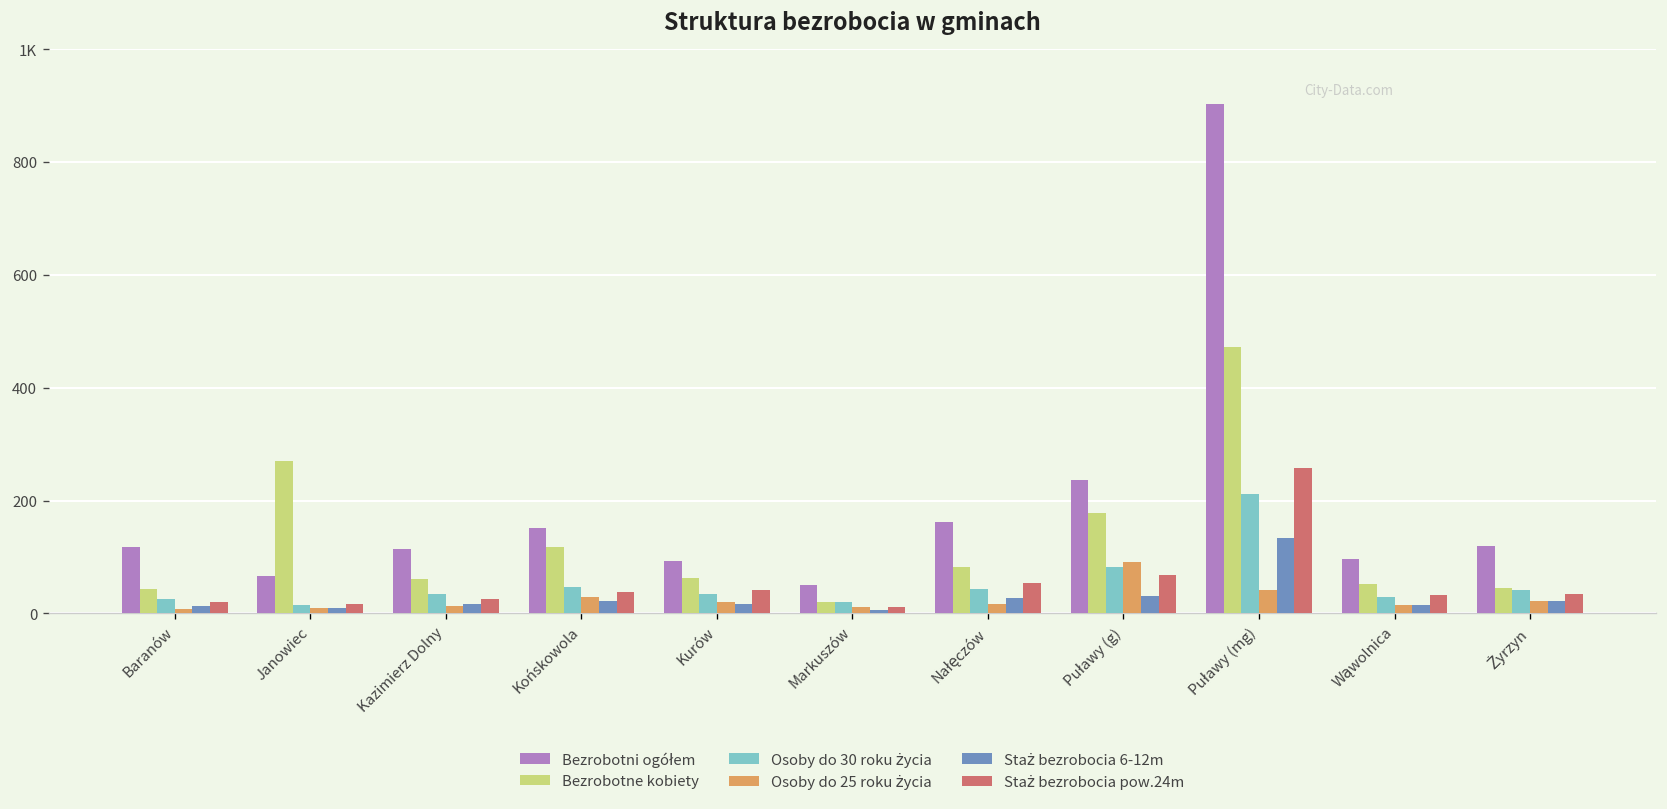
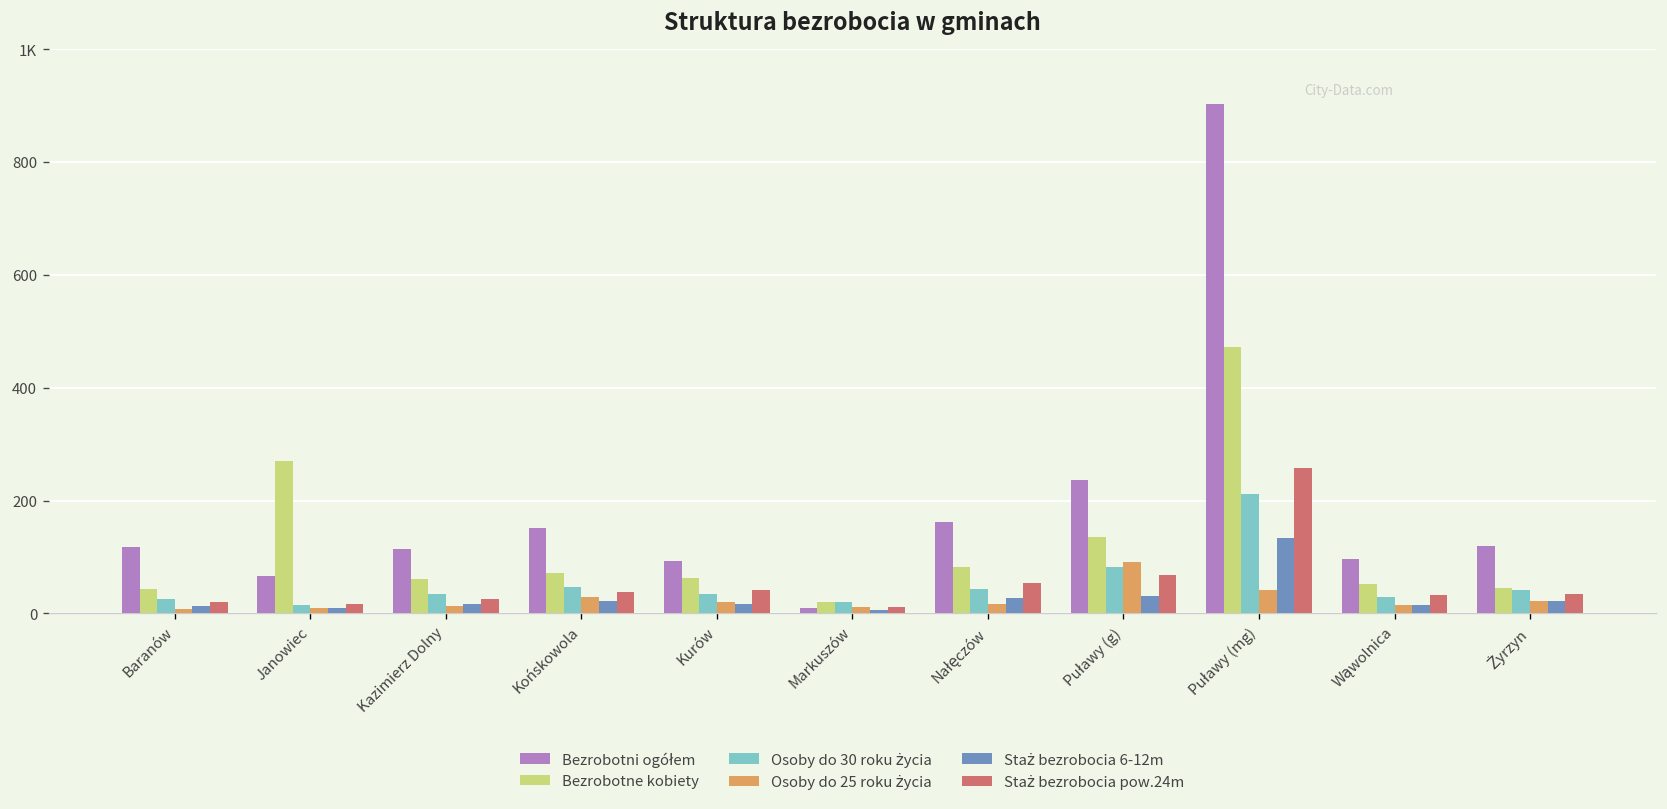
Bezrobotne kobiety, Końskowola: 120 -> 70
Bezrobotni ogółem, Markuszów: 50 -> 10
Bezrobotne kobiety, Puławy (g): 180 -> 140
